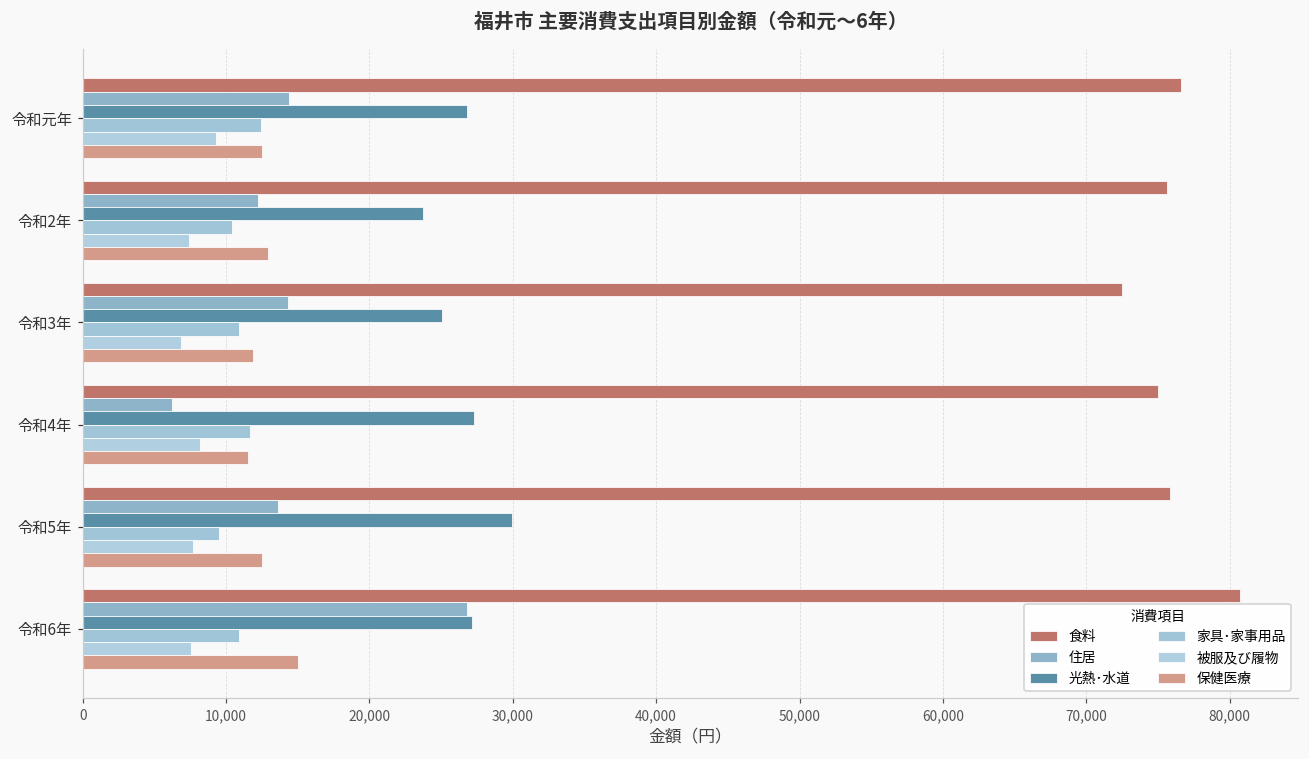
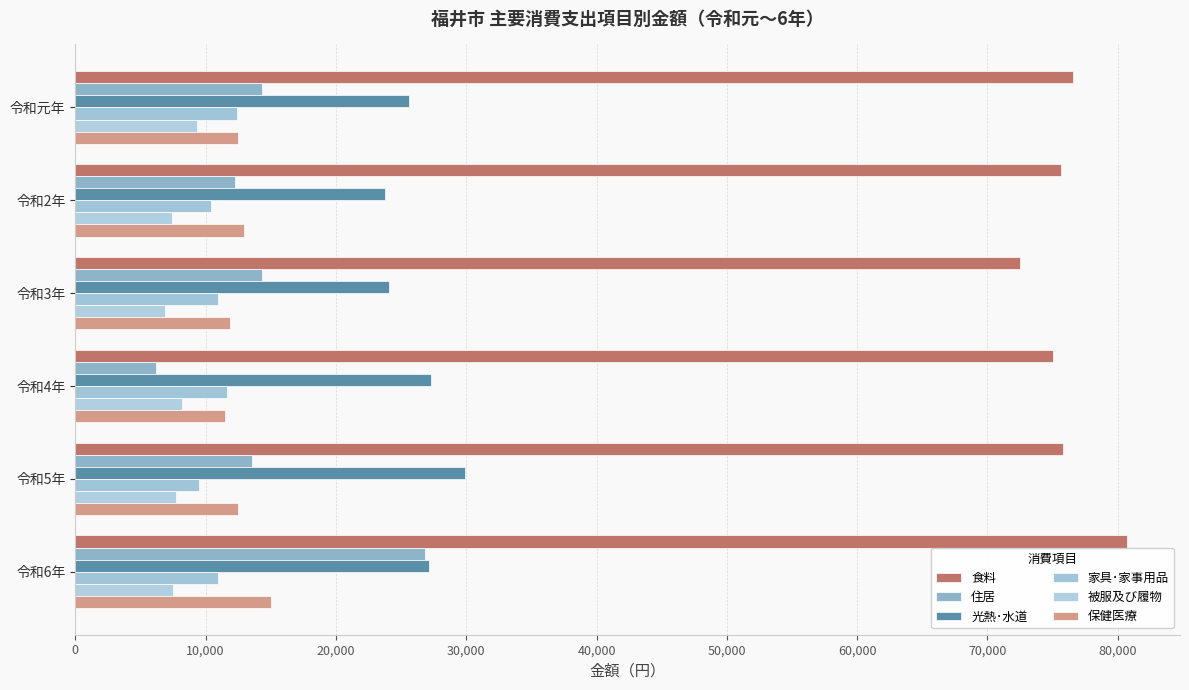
光熱･水道, 令和元年: 26,800 -> 25,600
光熱･水道, 令和3年: 25,100 -> 24,100
